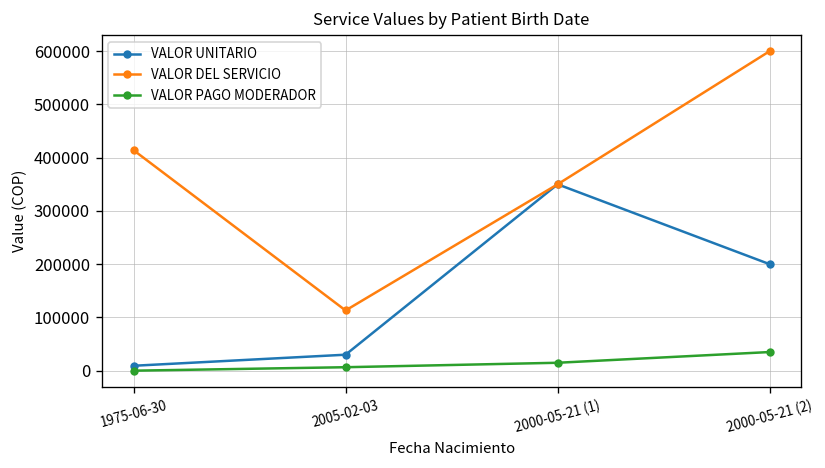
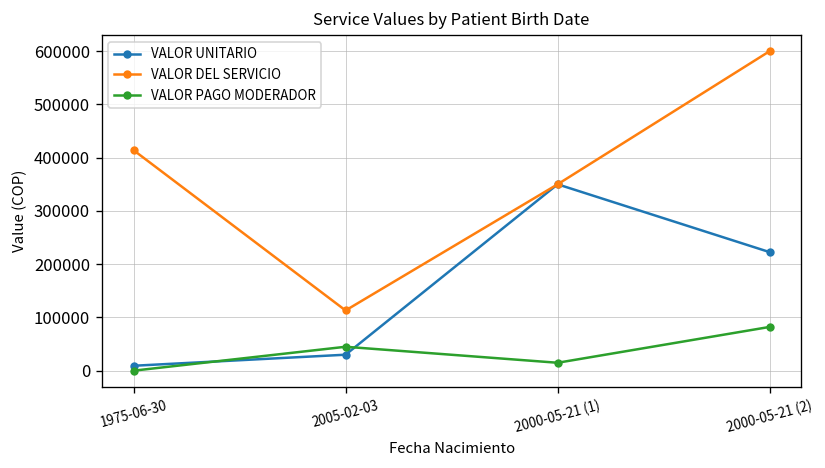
VALOR PAGO MODERADOR, 2005-02-03: 10000 -> 40000
VALOR UNITARIO, 2000-05-21 (2): 200000 -> 220000
VALOR PAGO MODERADOR, 2000-05-21 (2): 40000 -> 80000
